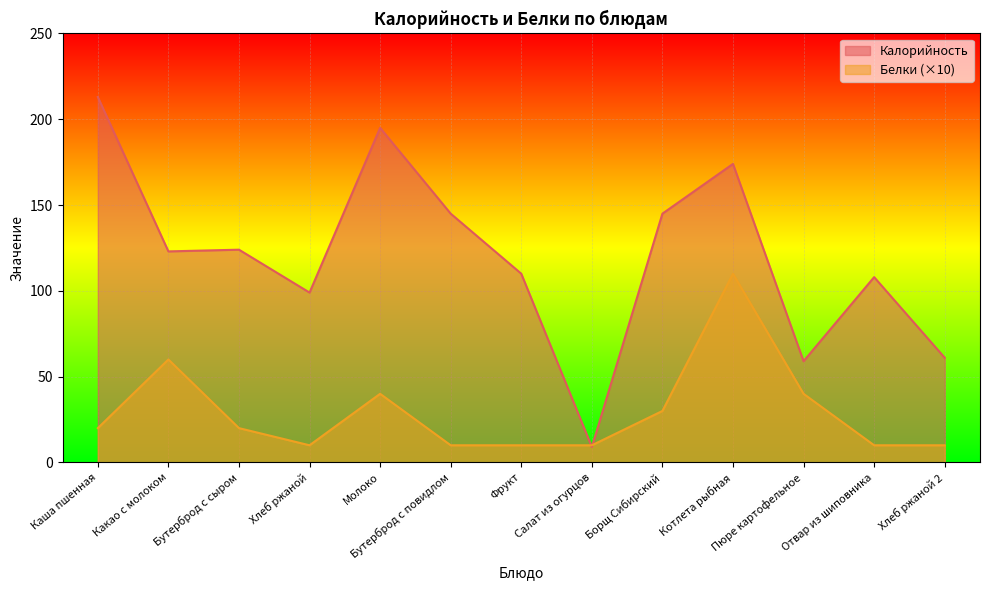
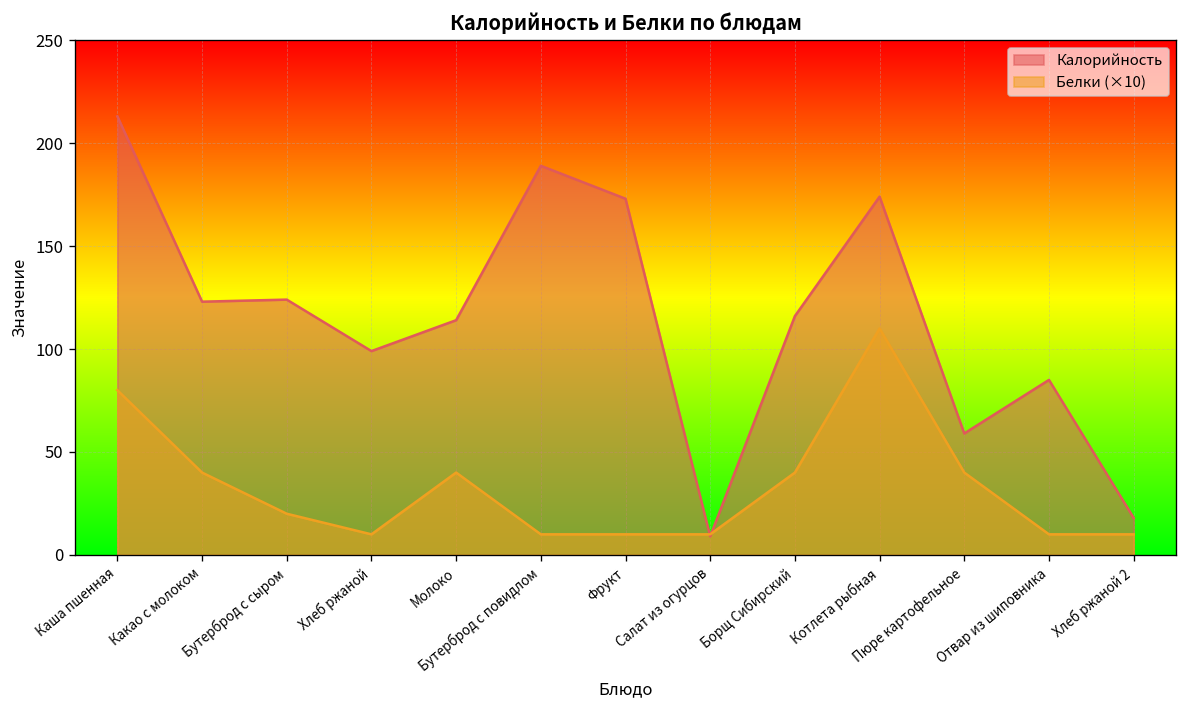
Белки (×10), Каша пшенная: 20 -> 80
Белки (×10), Какао с молоком: 60 -> 40
Калорийность, Молоко: 195 -> 114
Калорийность, Бутерброд с повидлом: 145 -> 189
Калорийность, Фрукт: 110 -> 173
Калорийность, Борщ Сибирский: 145 -> 116
Белки (×10), Борщ Сибирский: 30 -> 40
Калорийность, Отвар из шиповника: 108 -> 85
Калорийность, Хлеб ржаной 2: 61 -> 18
